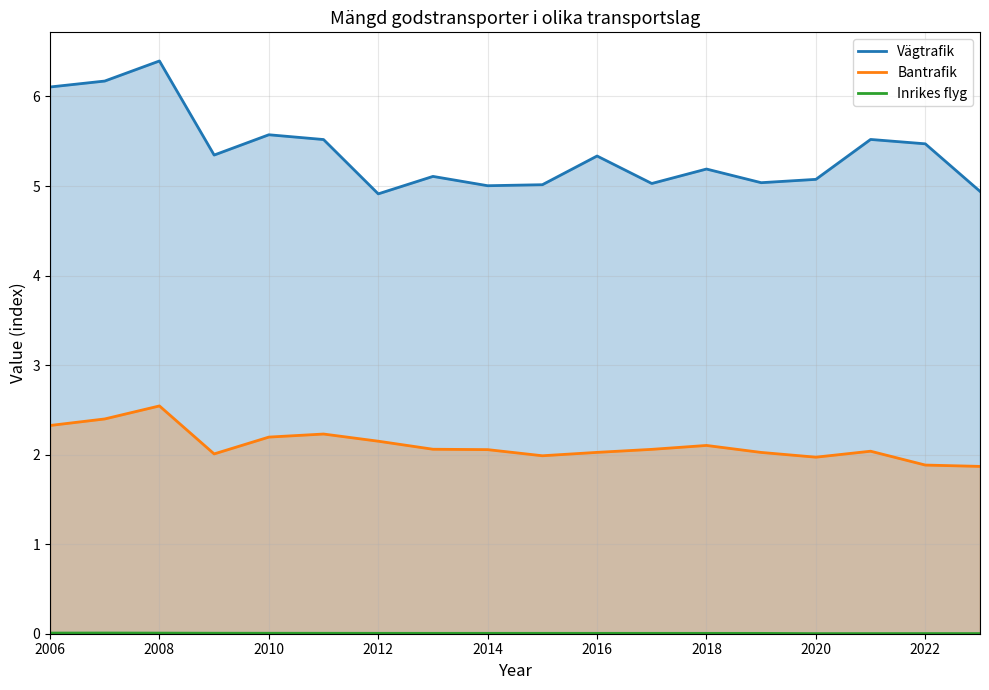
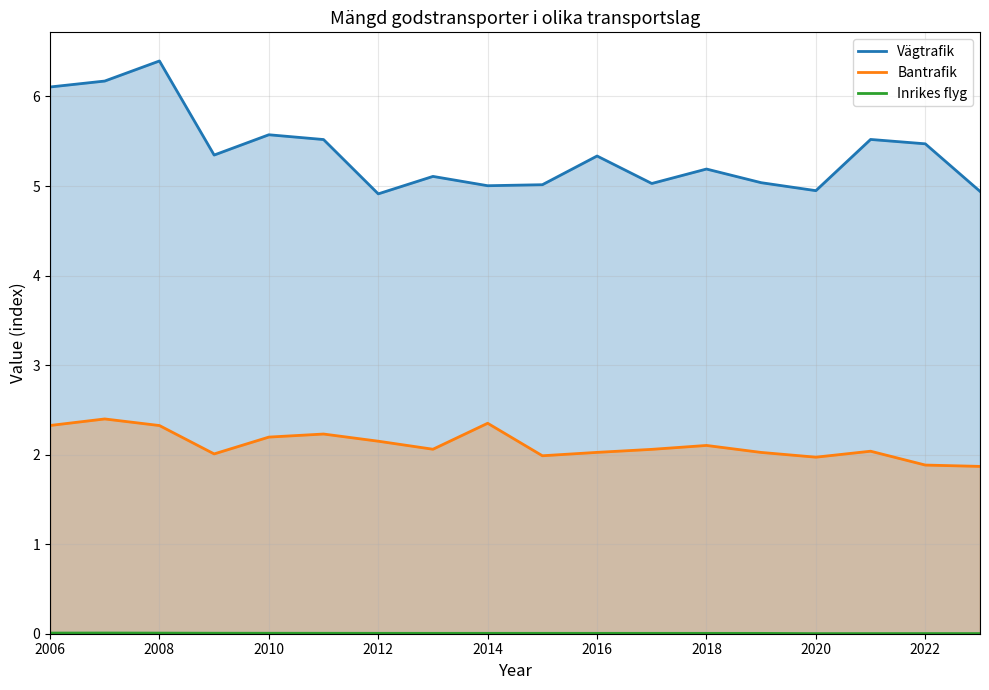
Bantrafik, 2008: 2.5 -> 2.3
Bantrafik, 2014: 2.1 -> 2.4
Vägtrafik, 2020: 5.1 -> 4.9
